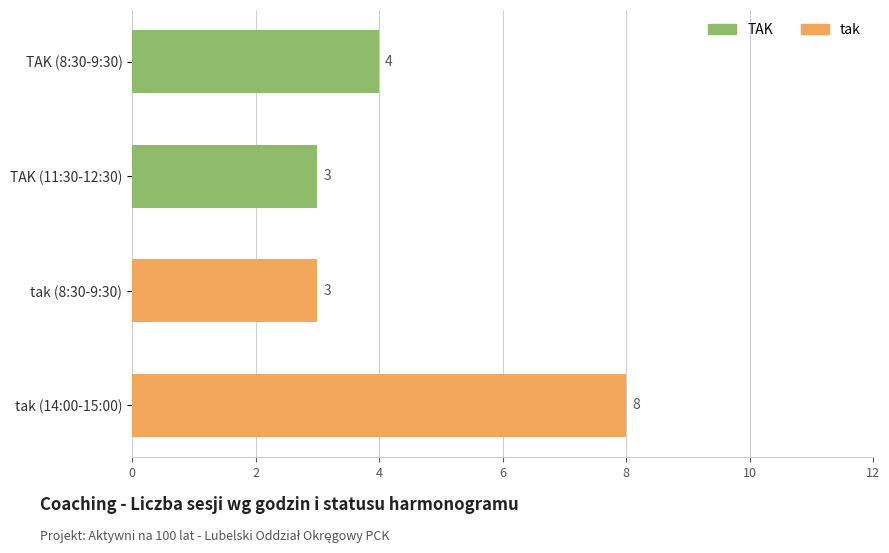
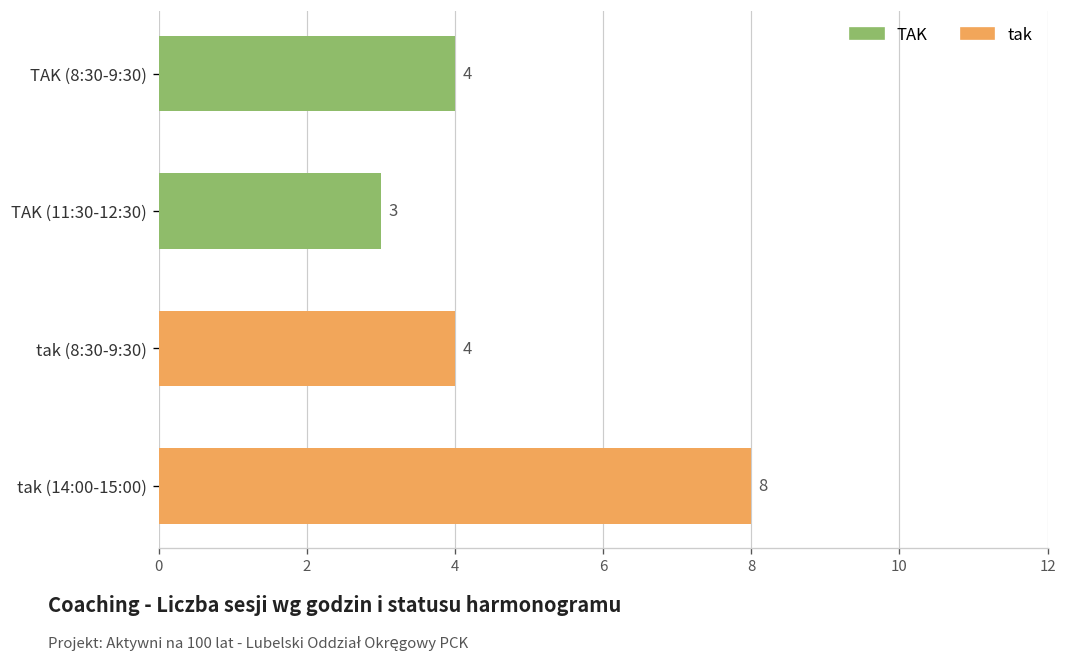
tak (8:30-9:30): 3 -> 4
